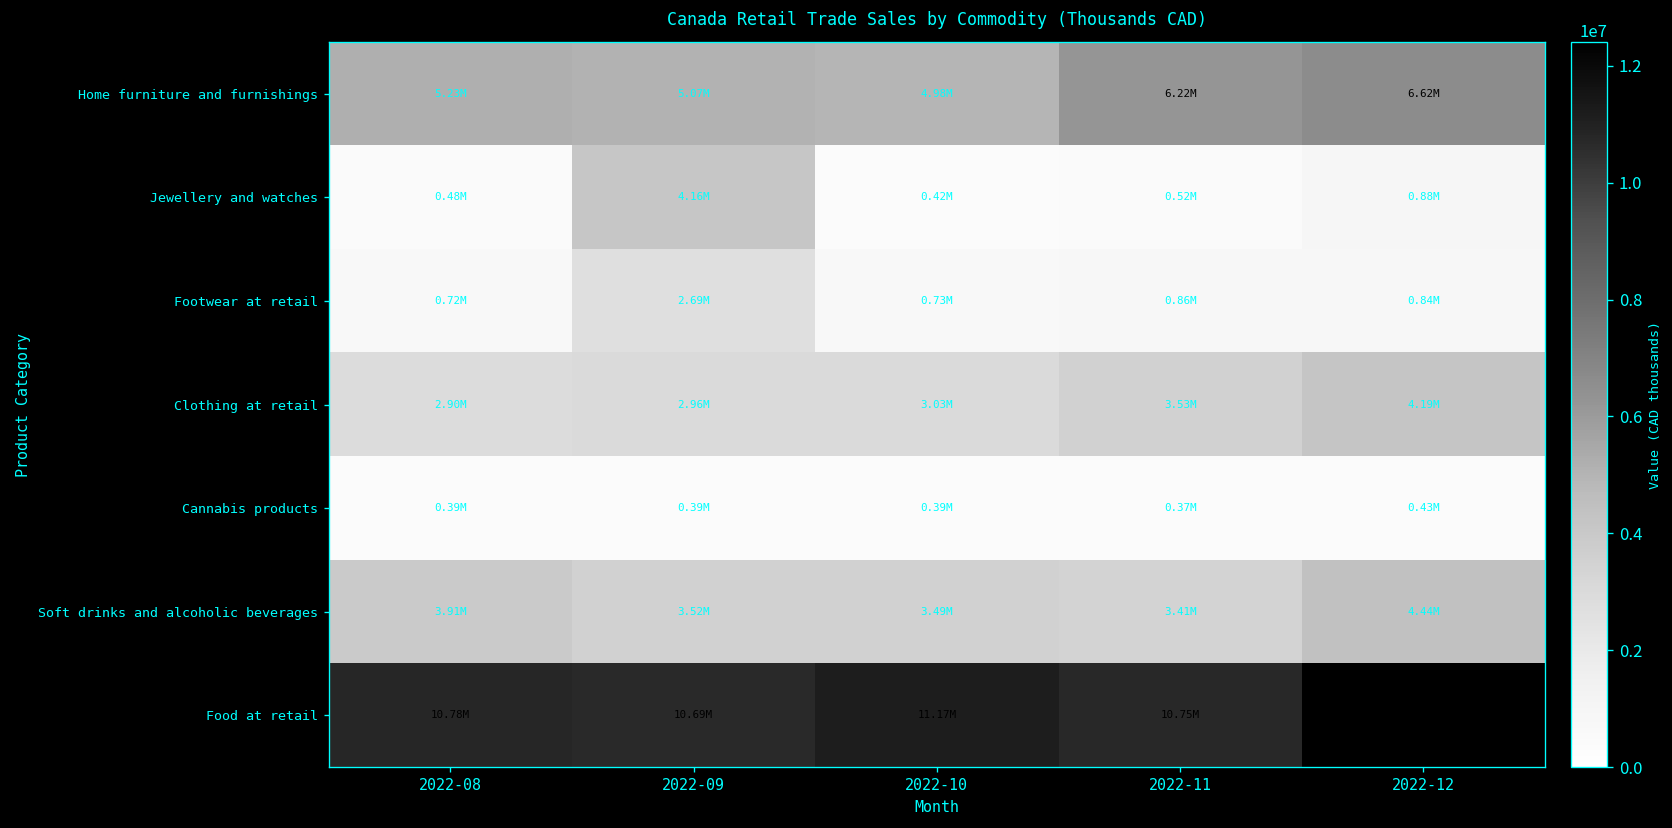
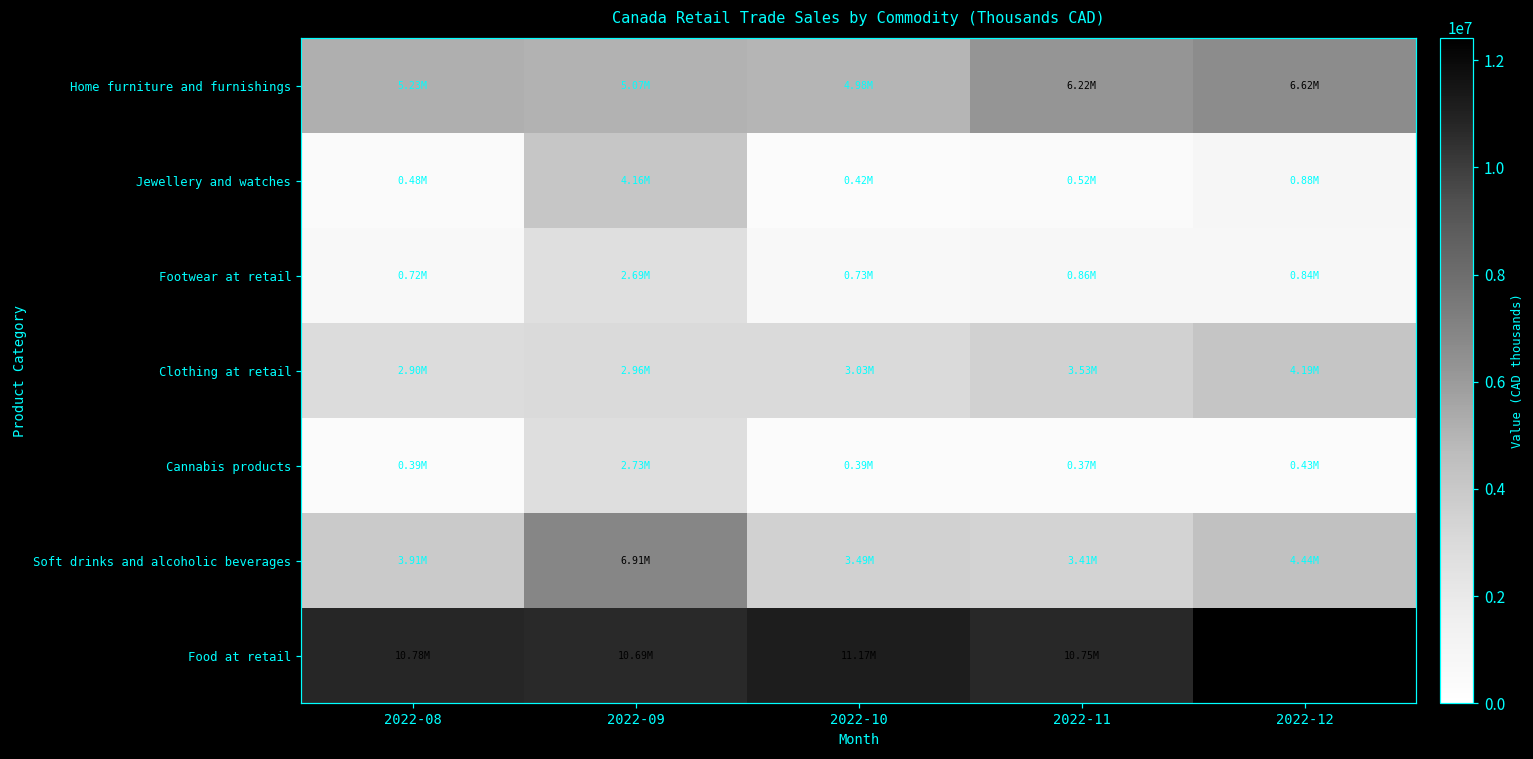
Cannabis products, 2022-09: 0.39M -> 2.73M
Soft drinks and alcoholic beverages, 2022-09: 3.52M -> 6.91M
